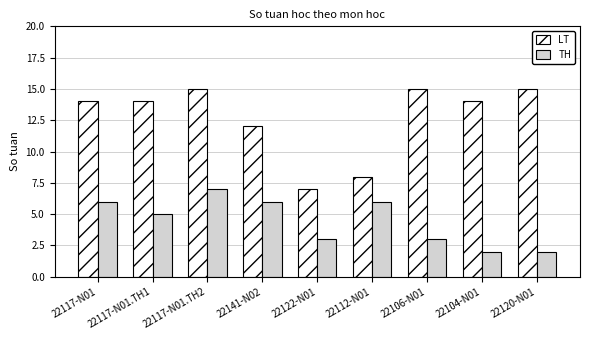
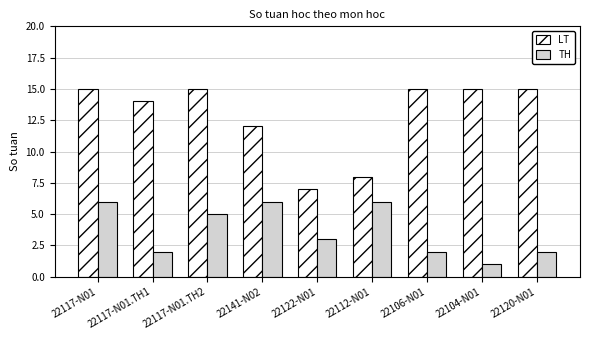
LT, 22117-N01: 14 -> 15
TH, 22117-N01.TH1: 5 -> 2
TH, 22117-N01.TH2: 7 -> 5
TH, 22106-N01: 3 -> 2
LT, 22104-N01: 14 -> 15
TH, 22104-N01: 2 -> 1
